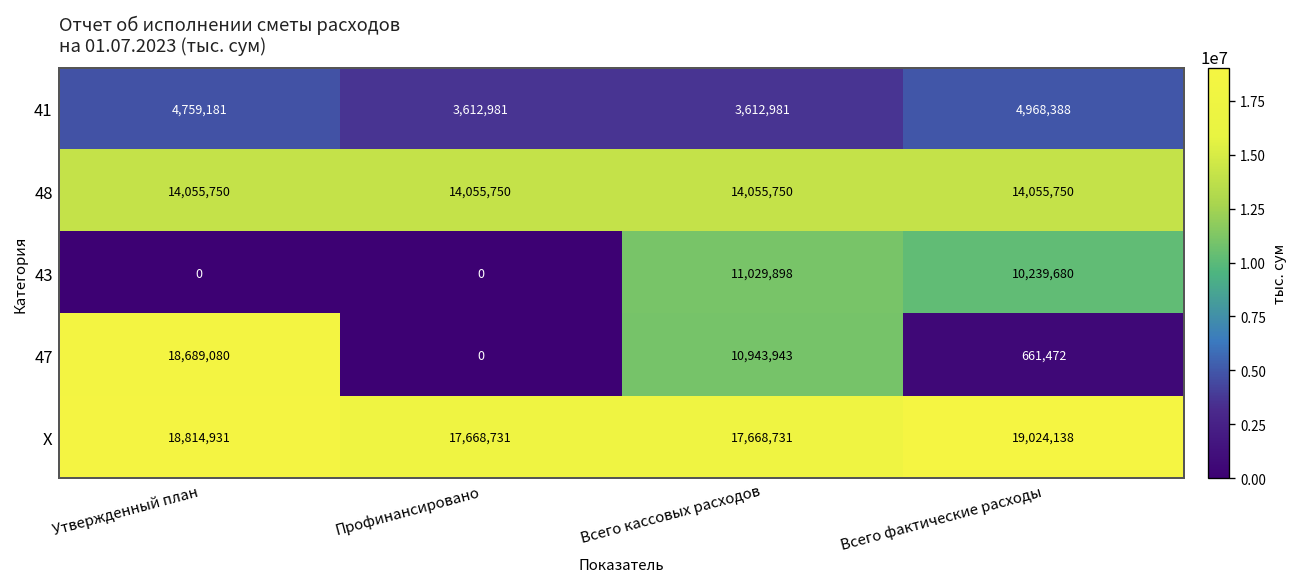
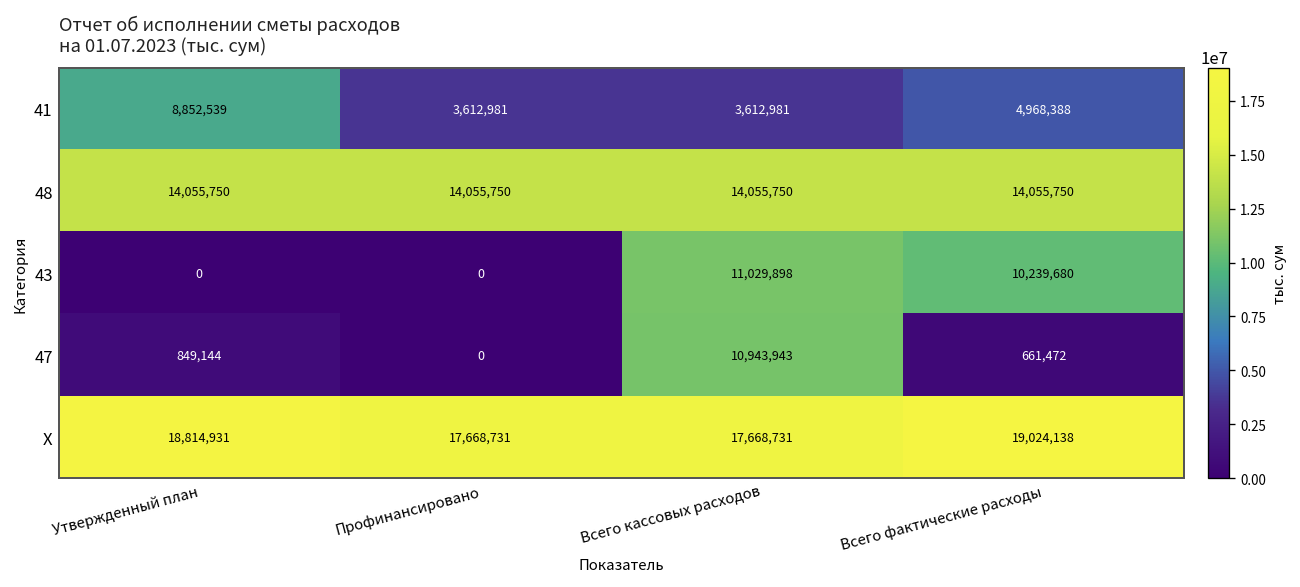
41, Утвержденный план: 4,759,181 -> 8,852,539
47, Утвержденный план: 18,689,080 -> 849,144
